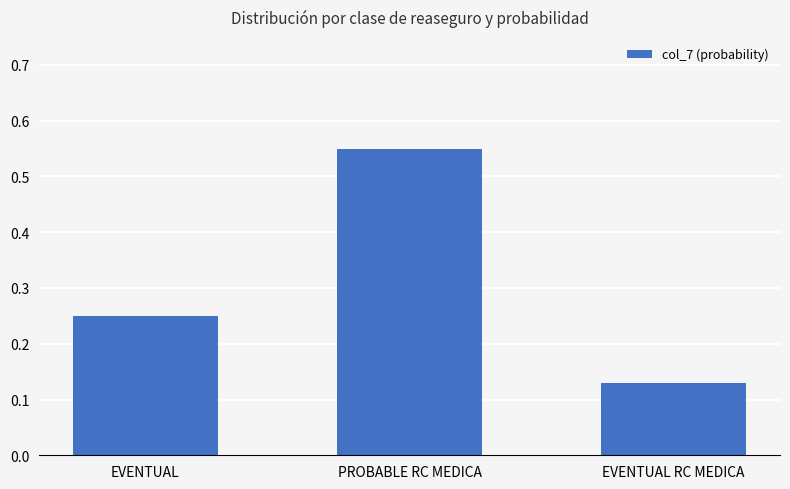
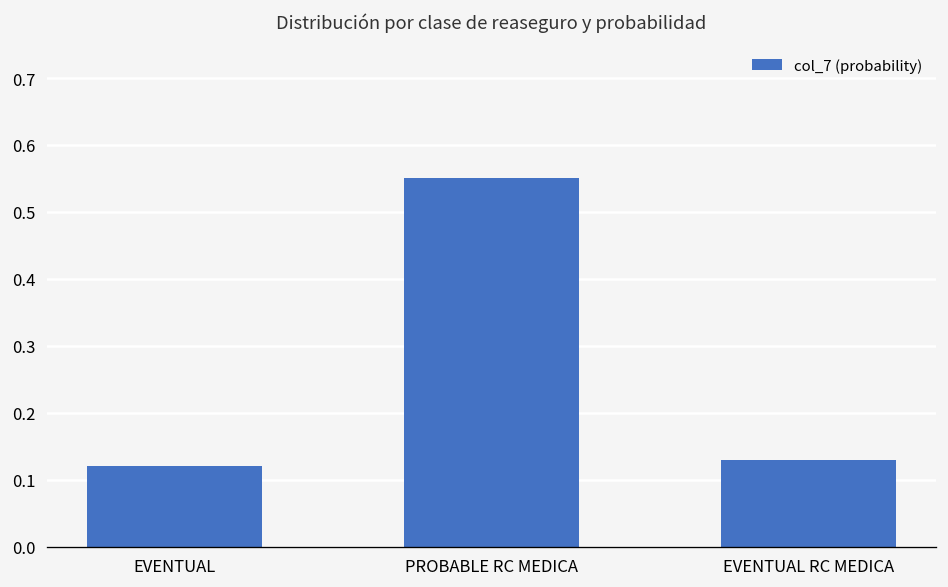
EVENTUAL: 0.25 -> 0.12
